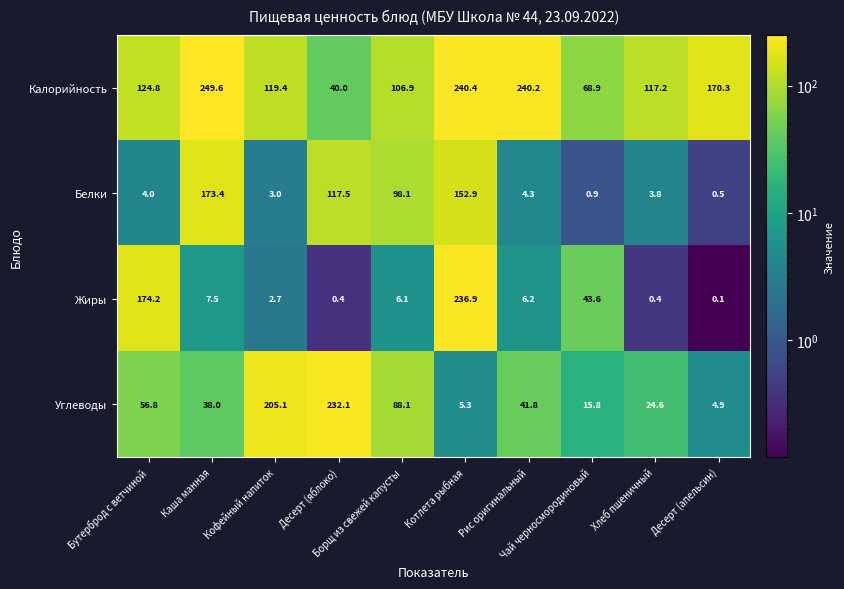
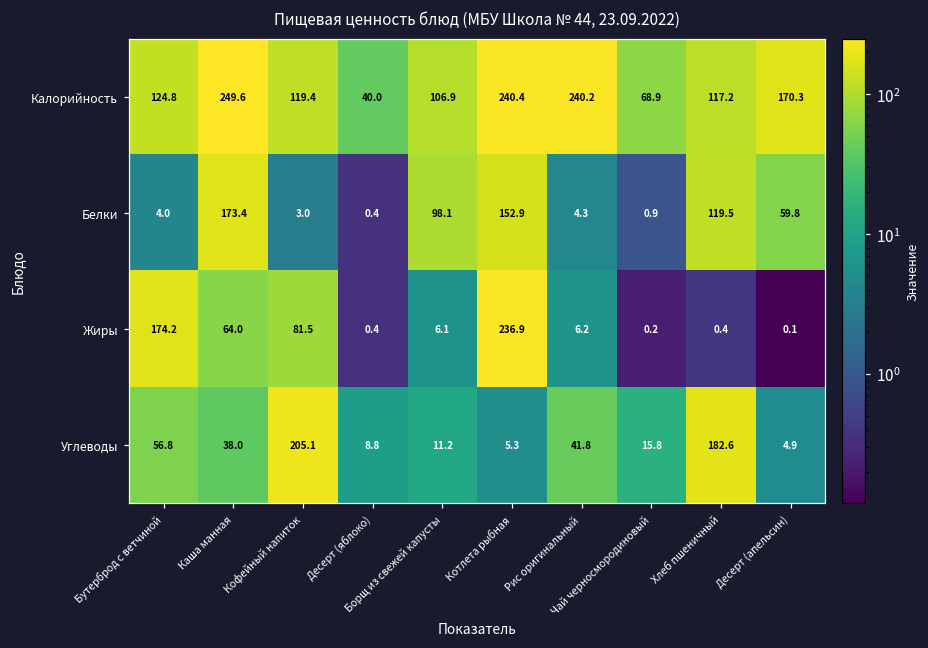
Белки, Десерт (яблоко): 117.5 -> 0.4
Белки, Хлеб пшеничный: 3.8 -> 119.5
Белки, Десерт (апельсин): 0.5 -> 59.8
Жиры, Каша манная: 7.5 -> 64.0
Жиры, Кофейный напиток: 2.7 -> 81.5
Жиры, Чай черносмородиновый: 43.6 -> 0.2
Углеводы, Десерт (яблоко): 232.1 -> 8.8
Углеводы, Борщ из свежей капусты: 88.1 -> 11.2
Углеводы, Хлеб пшеничный: 24.6 -> 182.6
